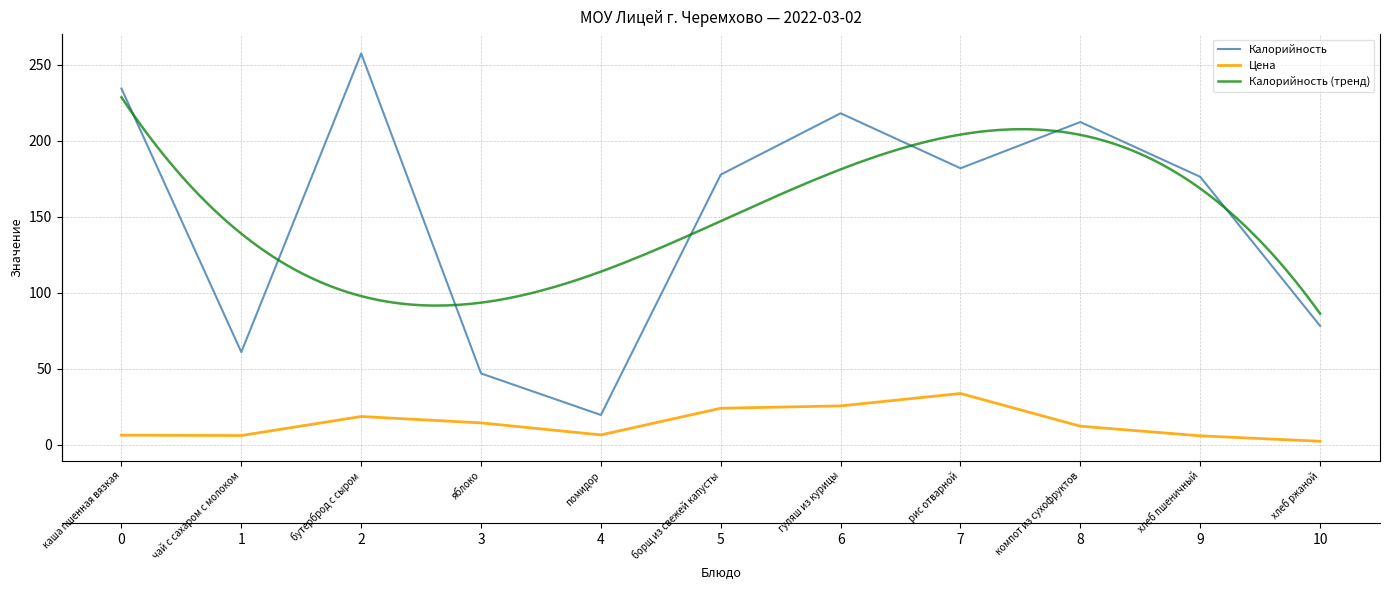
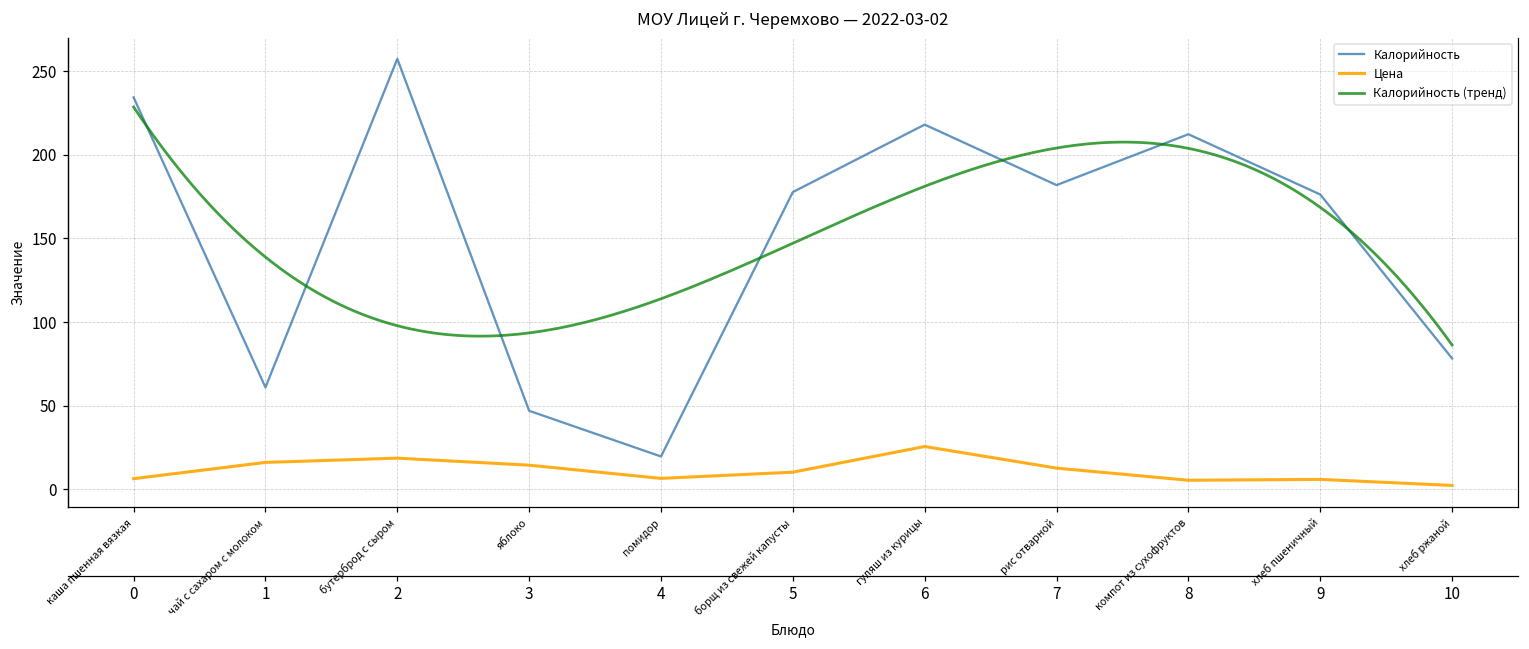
Цена, чай с сахаром с молоком: 6 -> 16
Цена, борщ из свежей капусты: 24 -> 10
Цена, рис отварной: 34 -> 13
Цена, компот из сухофруктов: 12 -> 5
